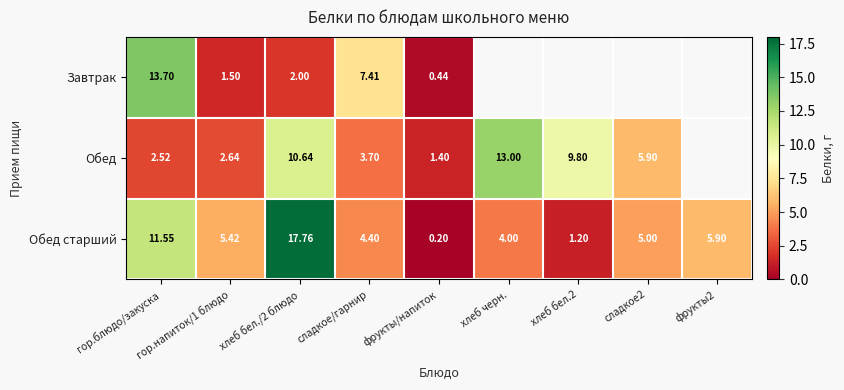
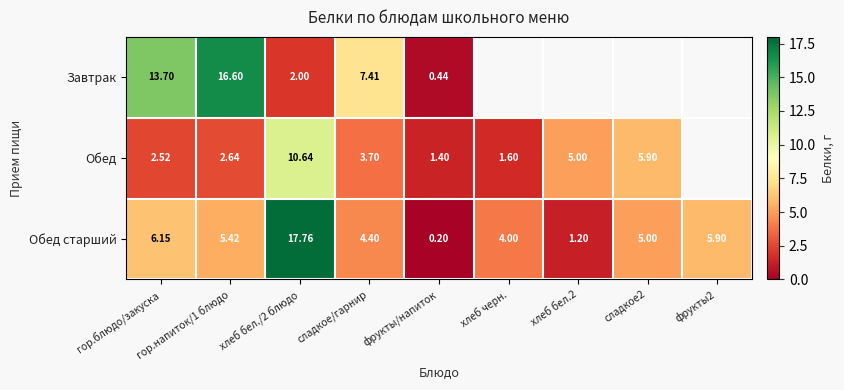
Завтрак, гор.напиток/1 блюдо: 1.50 -> 16.60
Обед, хлеб черн.: 13.00 -> 1.60
Обед, хлеб бел.2: 9.80 -> 5.00
Обед старший, гор.блюдо/закуска: 11.55 -> 6.15
